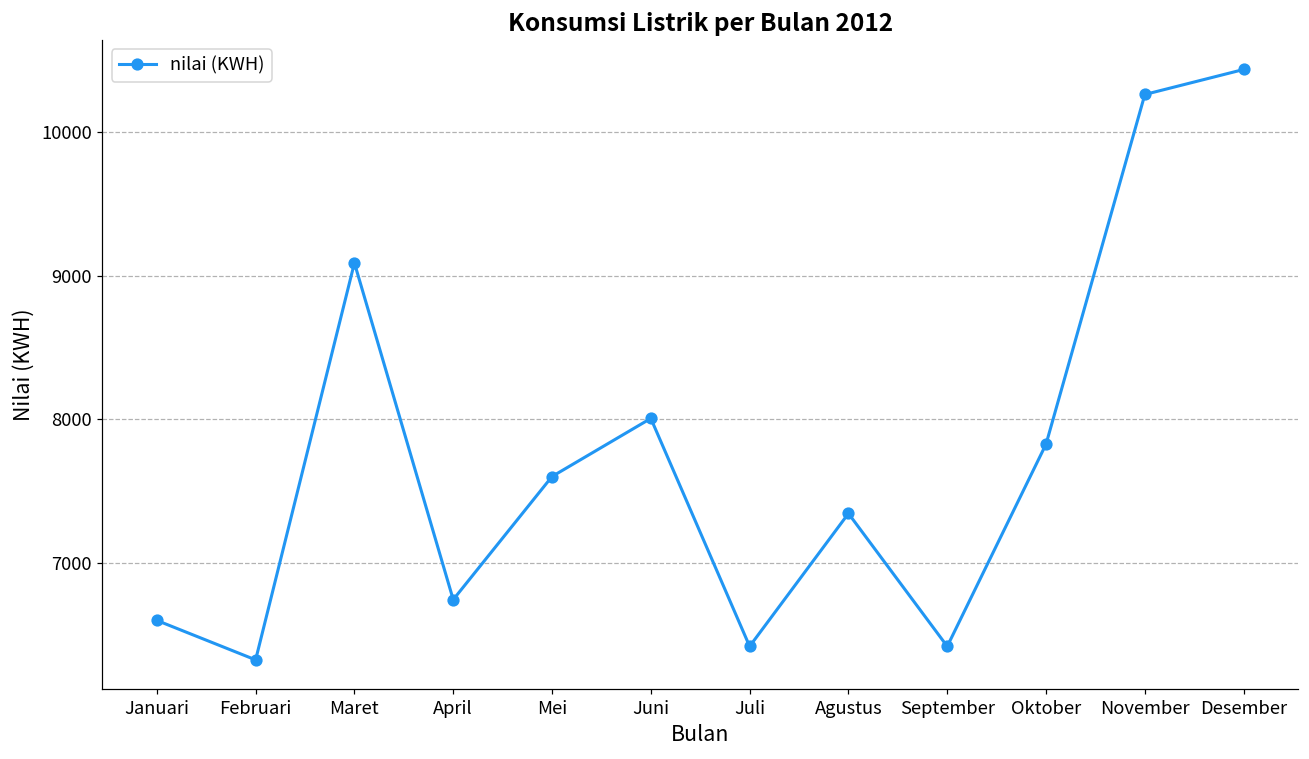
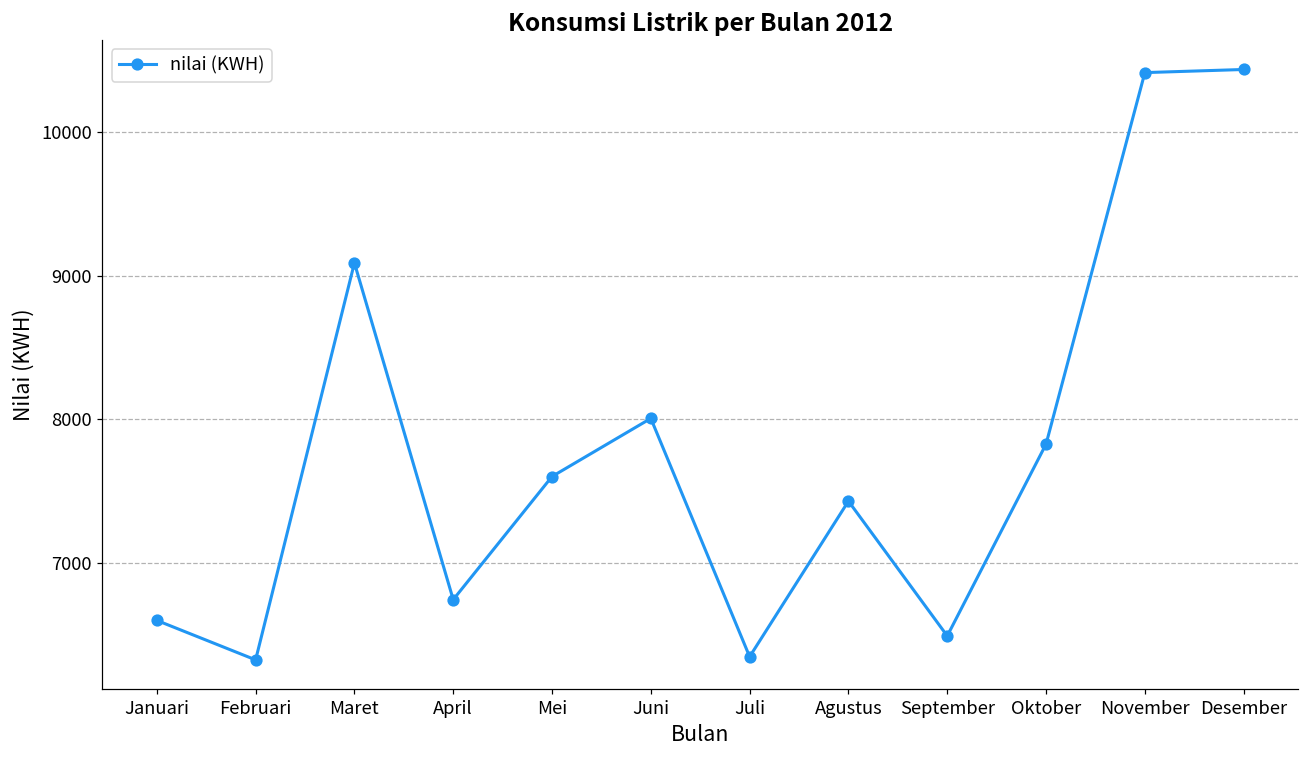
Juli: 6420 -> 6350
Agustus: 7350 -> 7430
September: 6420 -> 6490
November: 10260 -> 10410
